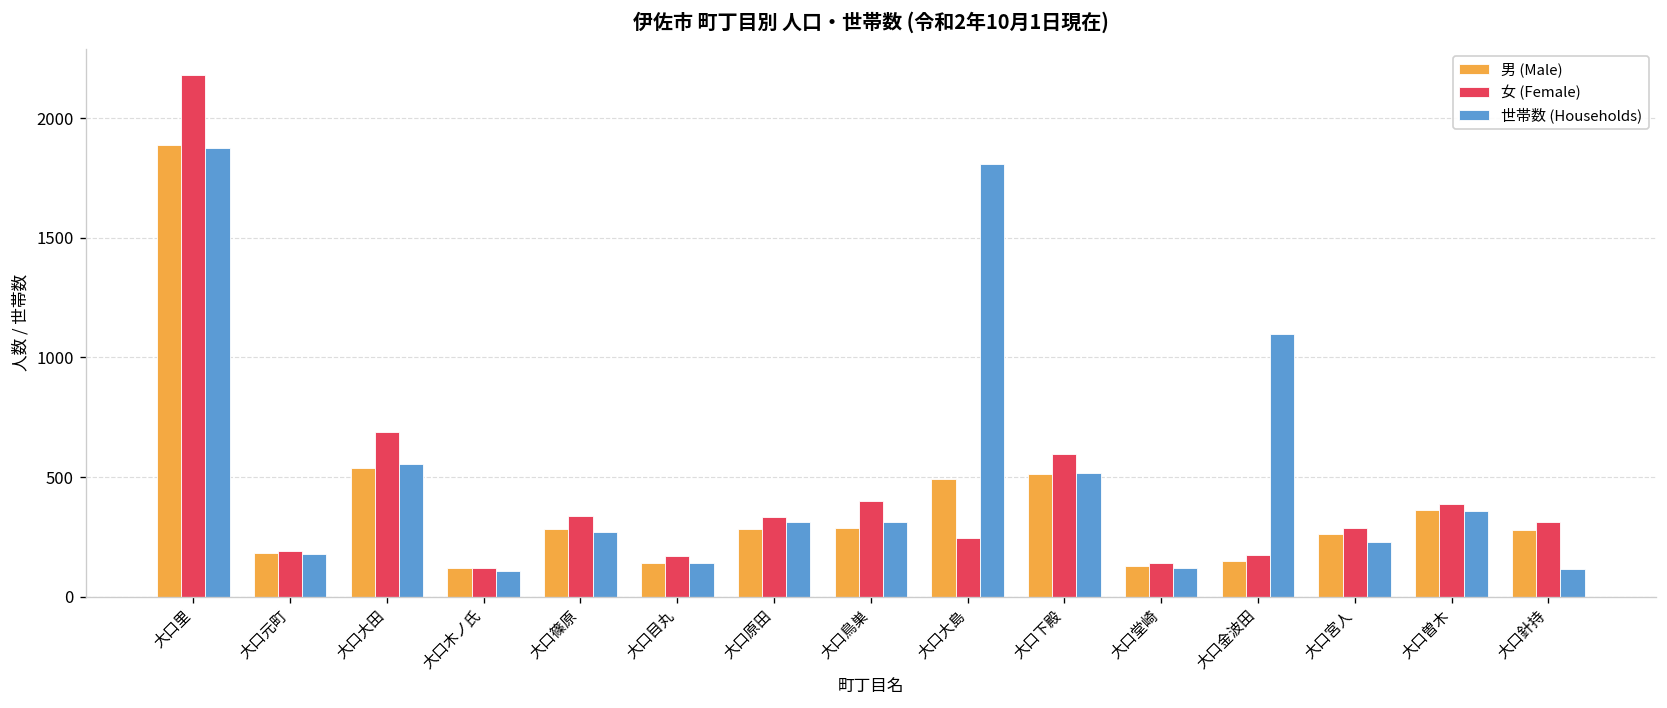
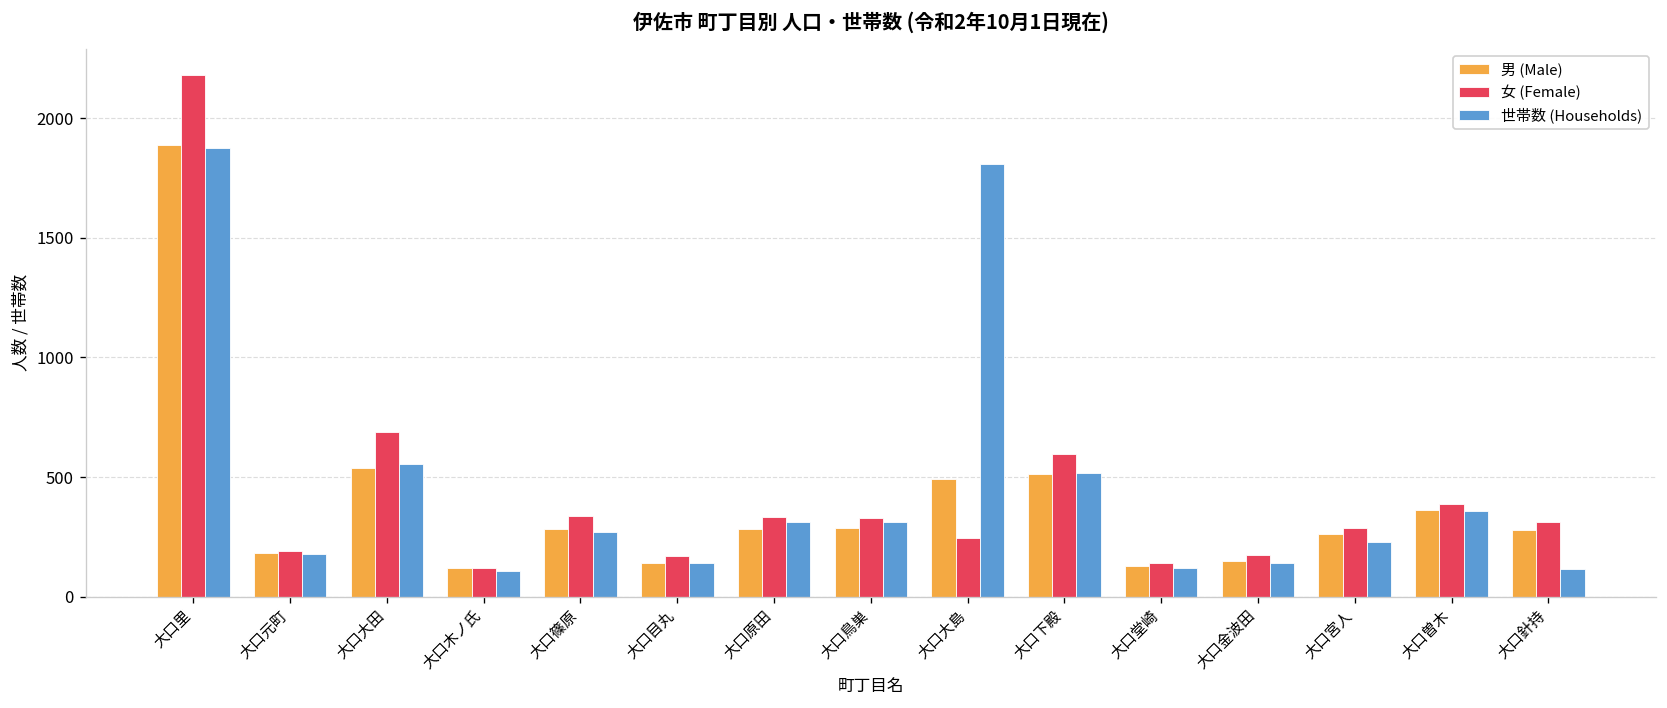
女 (Female), 大口鳥巣: 400 -> 330
世帯数 (Households), 大口金波田: 1100 -> 140
